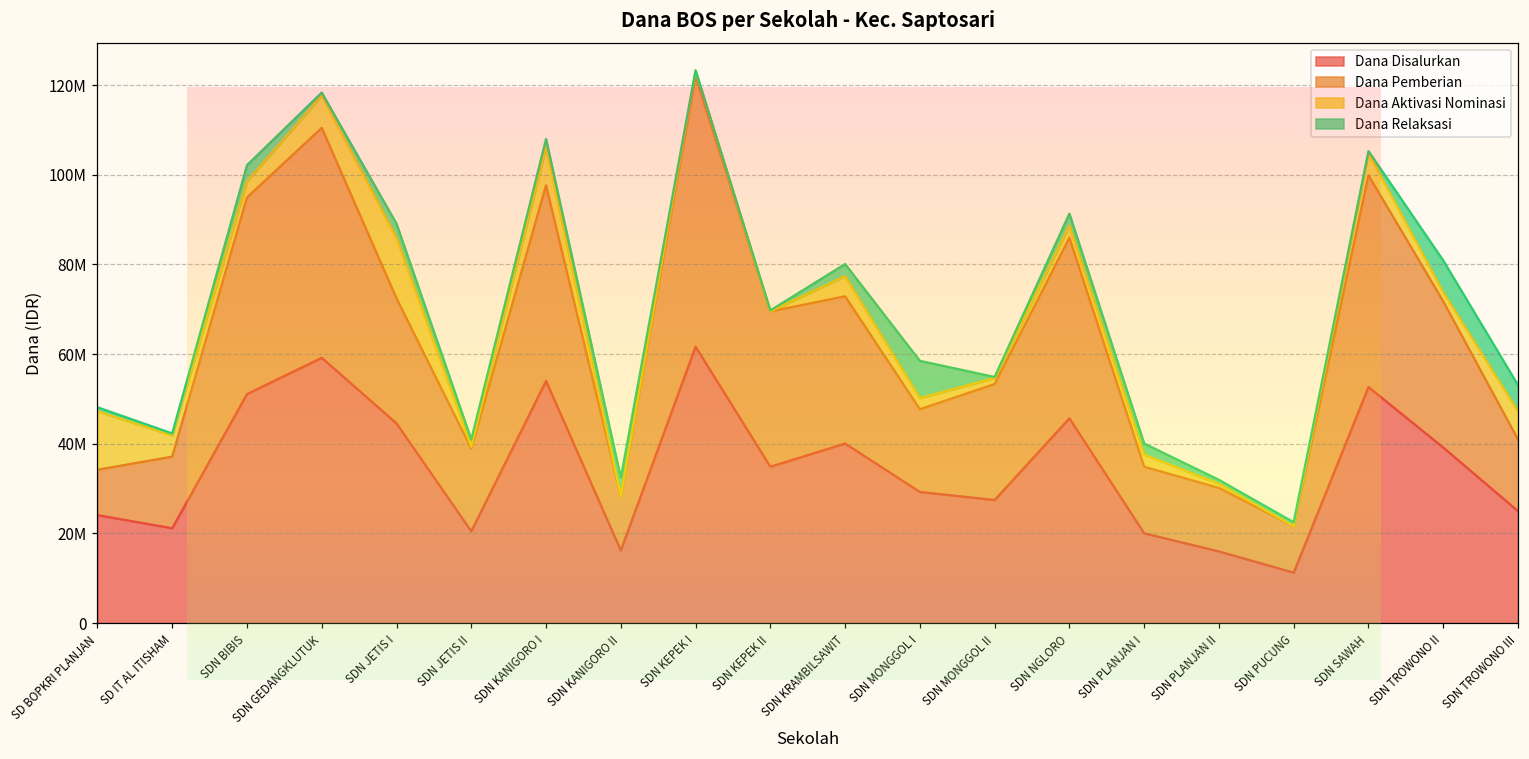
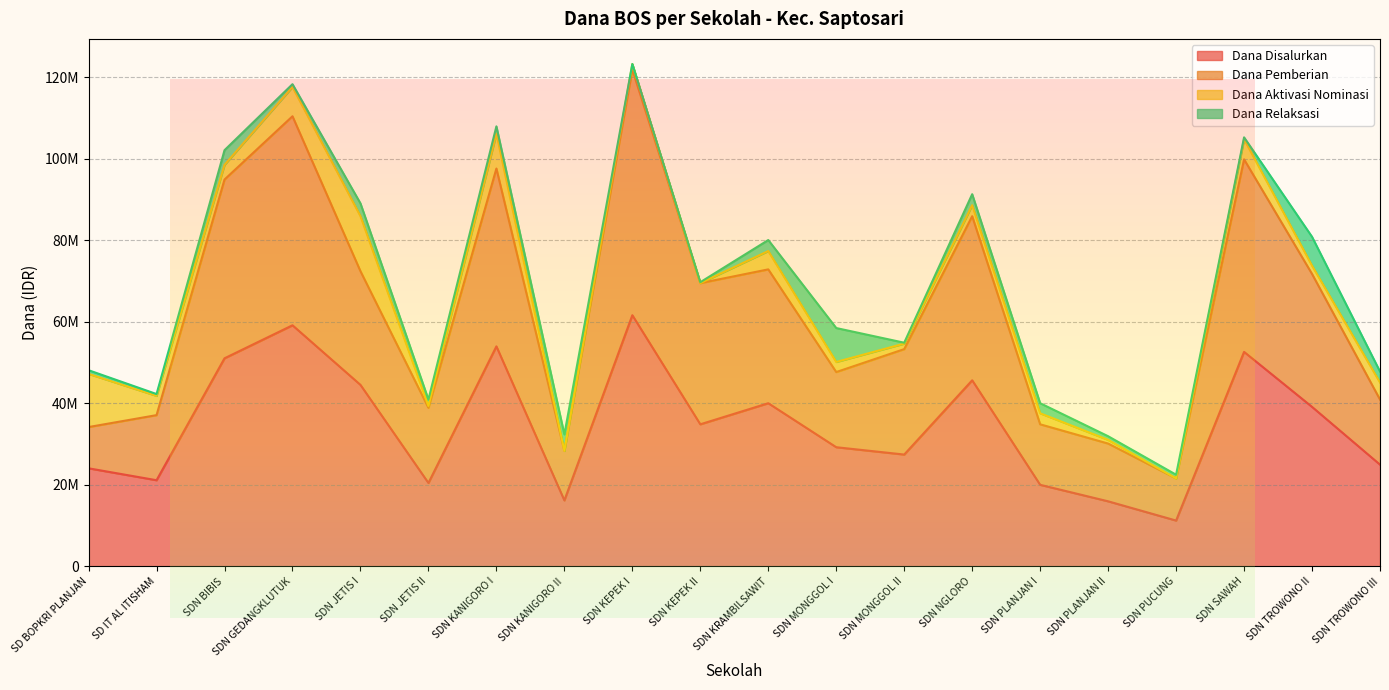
Dana Aktivasi Nominasi, SDN TROWONO III: 6000000 -> 4000000
Dana Relaksasi, SDN TROWONO III: 6000000 -> 3000000
